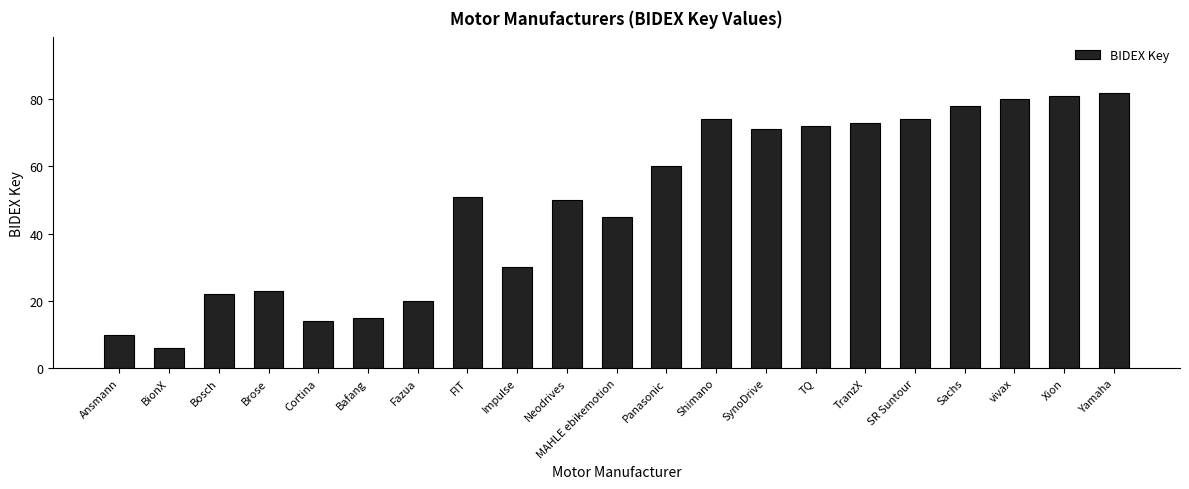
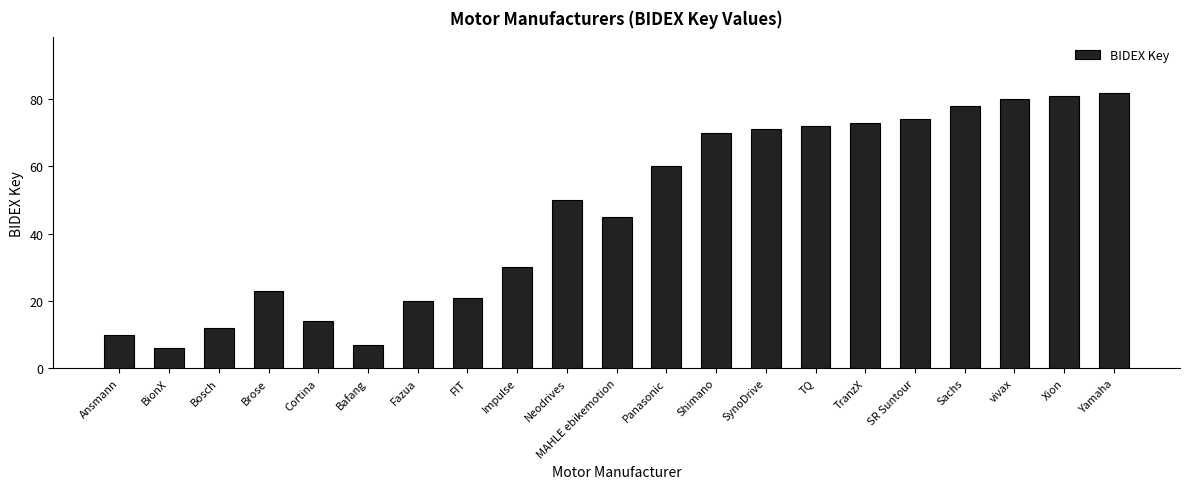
Bosch: 22 -> 12
Bafang: 15 -> 7
FIT: 51 -> 21
Shimano: 74 -> 70
